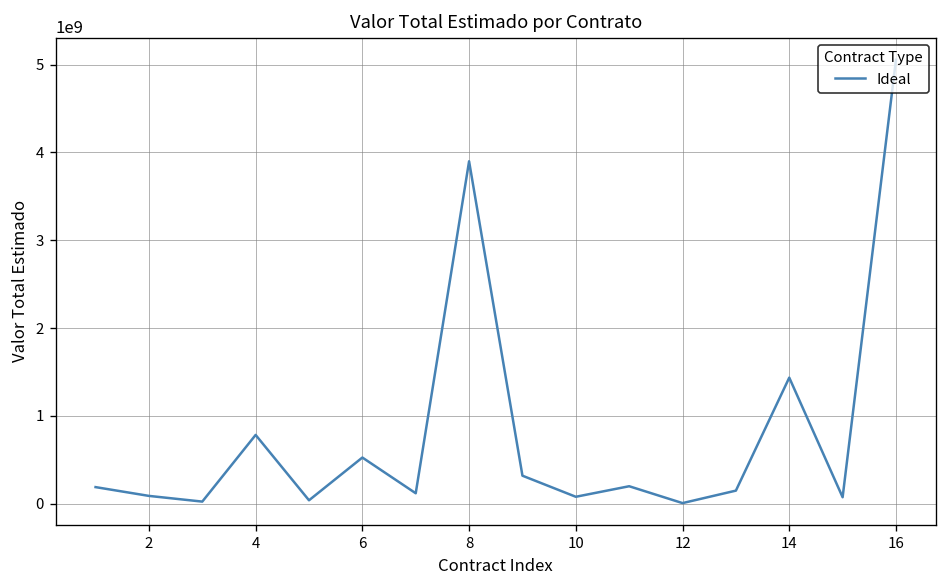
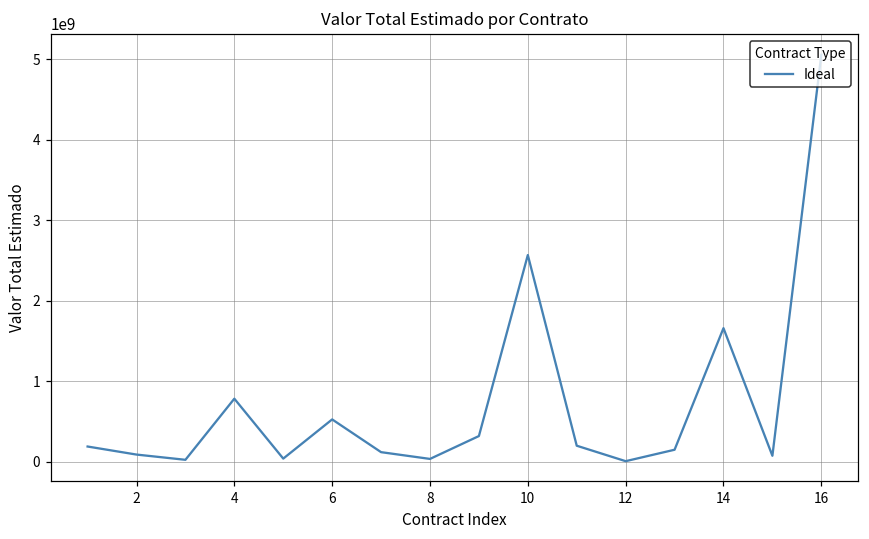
8: 3900000000 -> 0
10: 100000000 -> 2600000000
14: 1400000000 -> 1700000000
